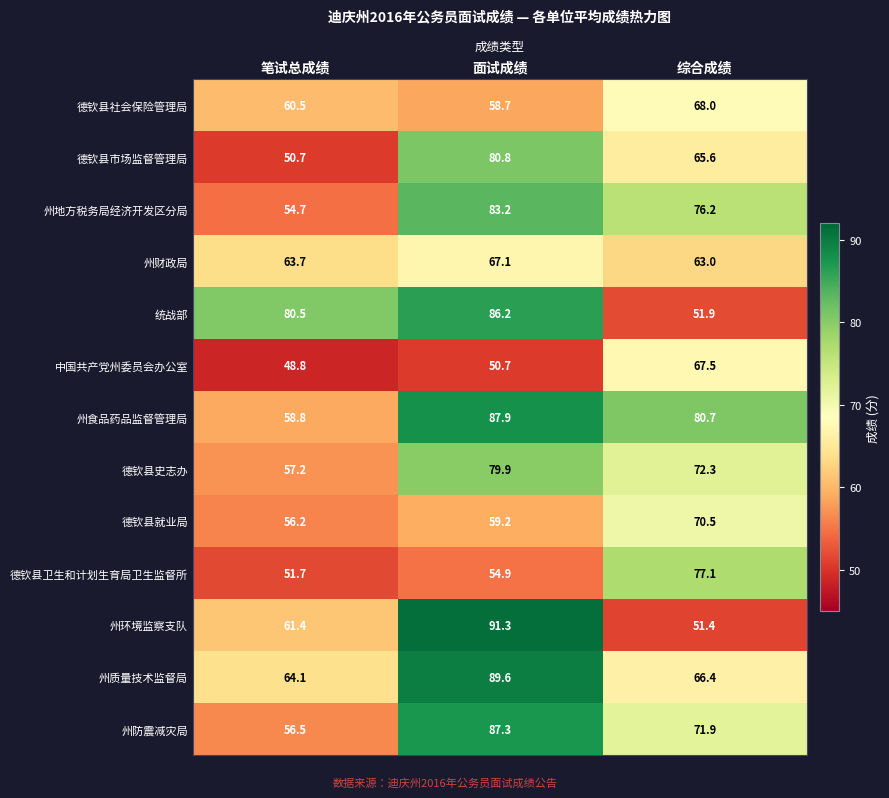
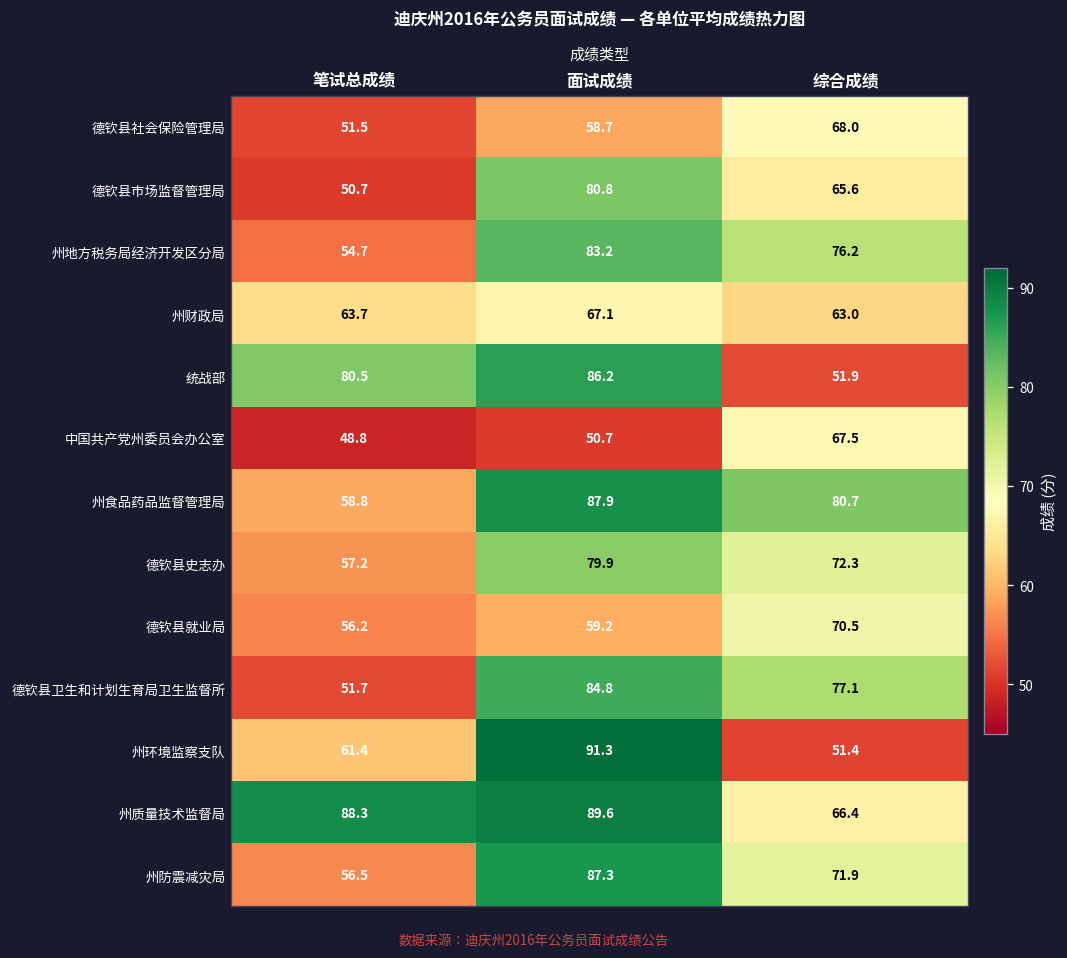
德钦县社会保险管理局, 笔试总成绩: 60.5 -> 51.5
德钦县卫生和计划生育局卫生监督所, 面试成绩: 54.9 -> 84.8
州质量技术监督局, 笔试总成绩: 64.1 -> 88.3
